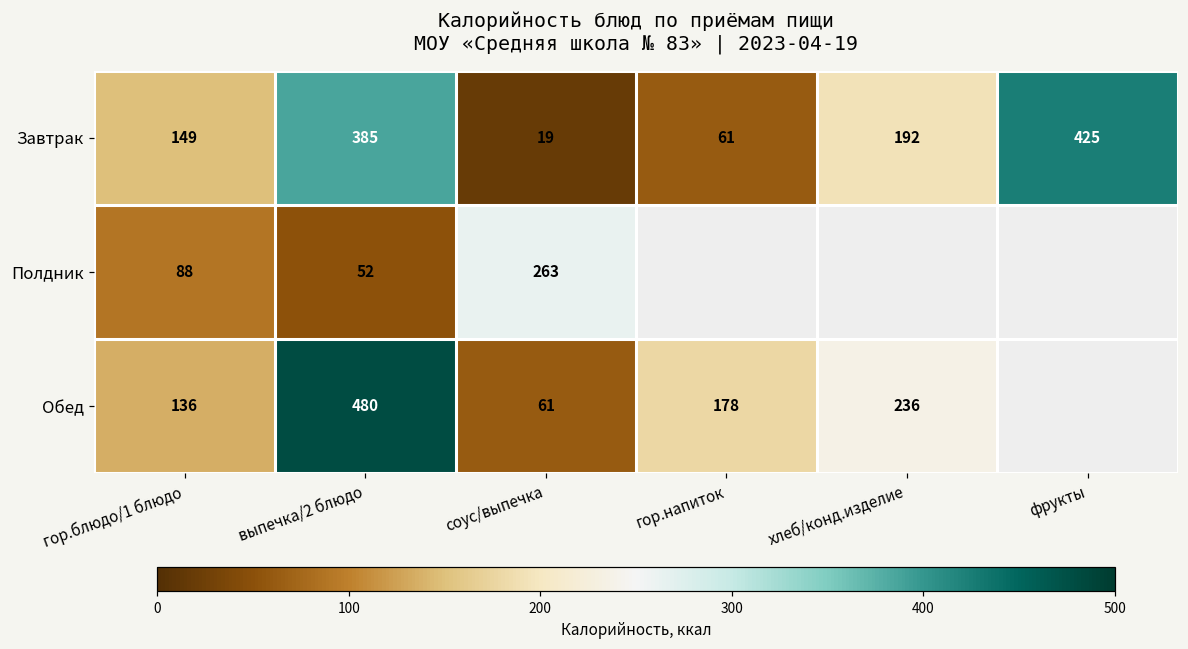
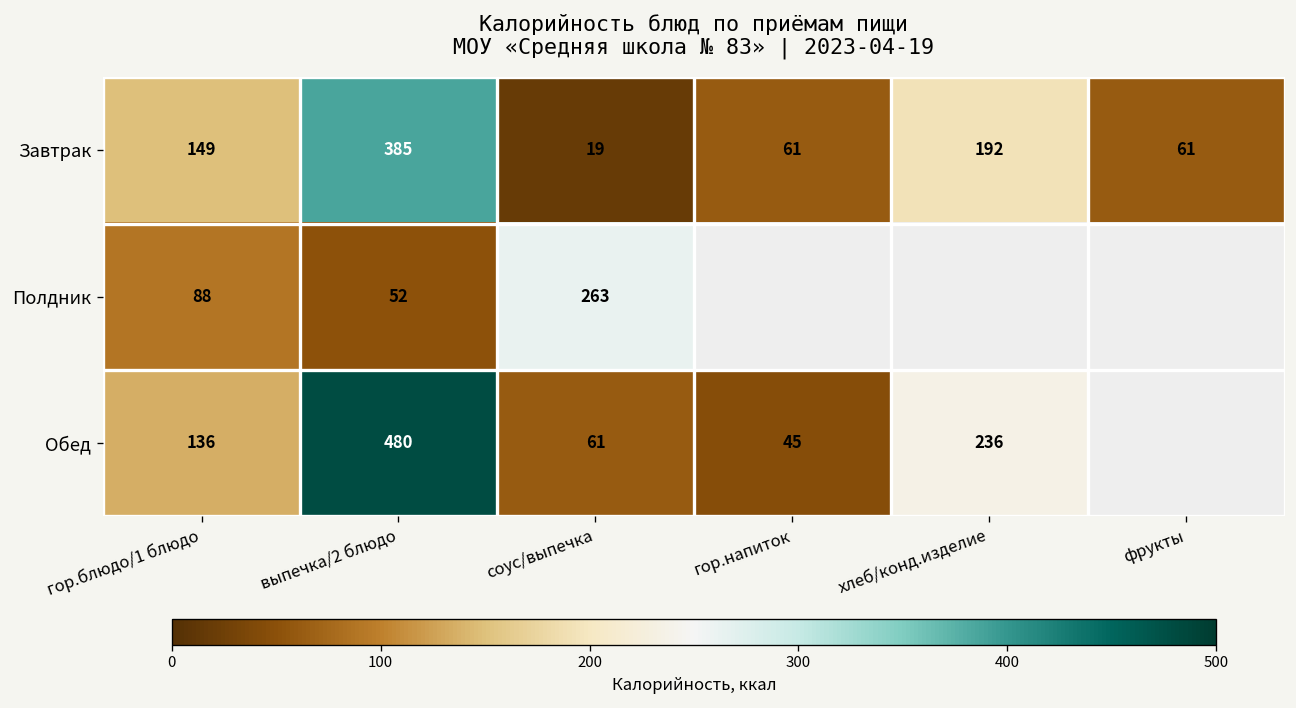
Завтрак, фрукты: 425 -> 61
Обед, гор.напиток: 178 -> 45
